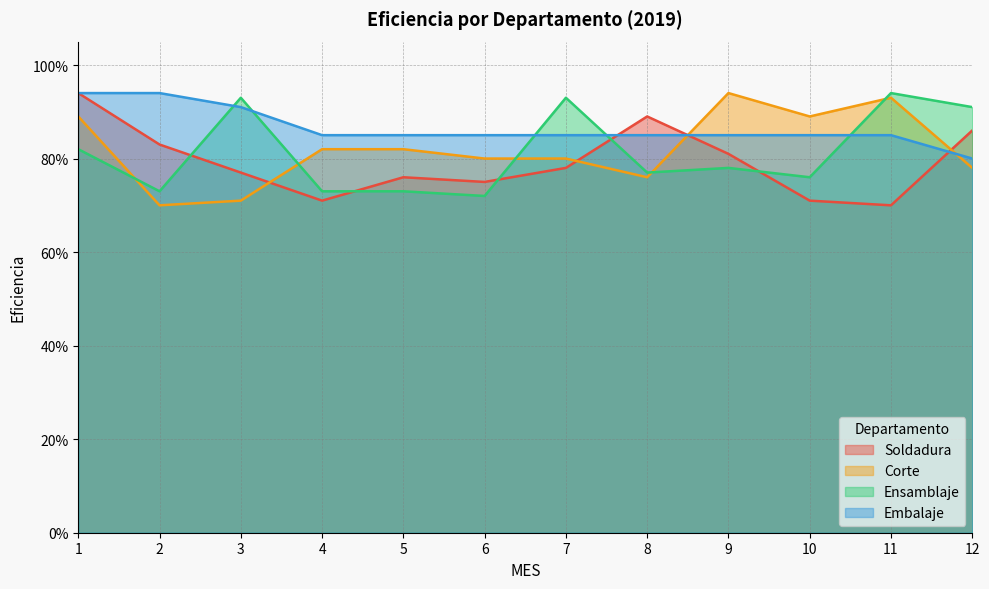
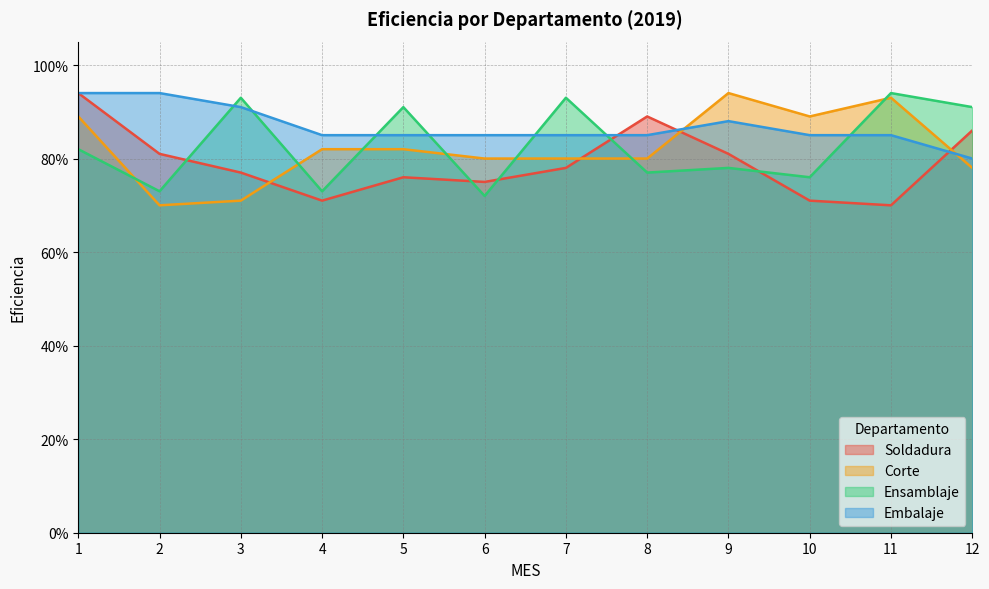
Soldadura, 2: 83% -> 81%
Ensamblaje, 5: 73% -> 91%
Corte, 8: 76% -> 80%
Embalaje, 9: 85% -> 88%
